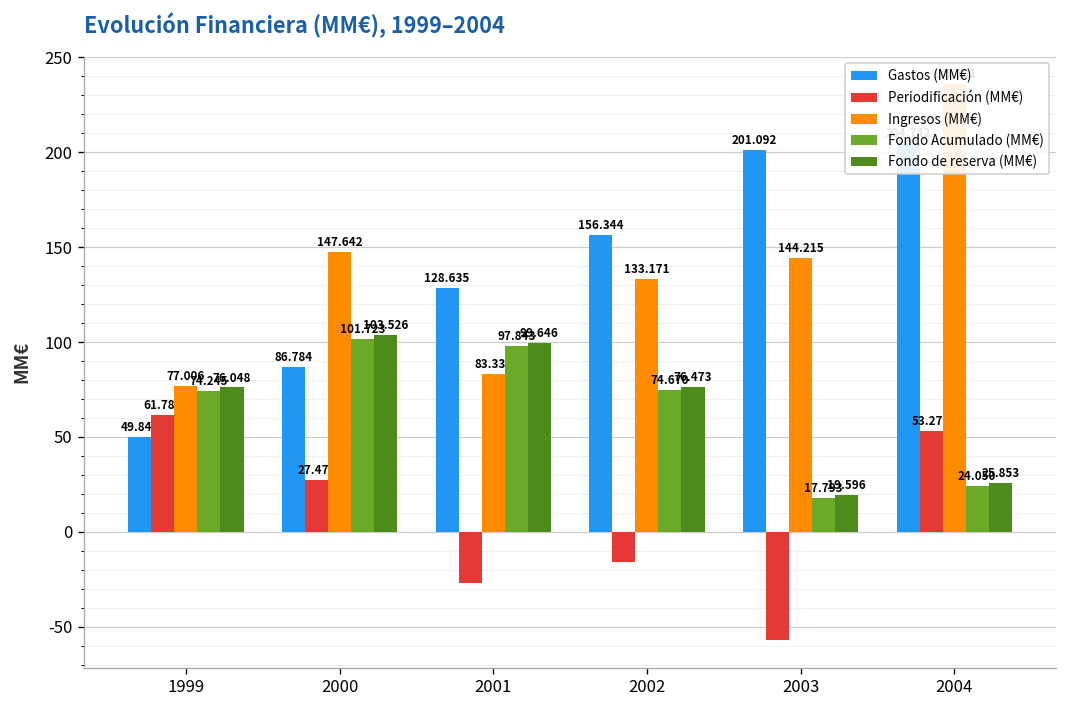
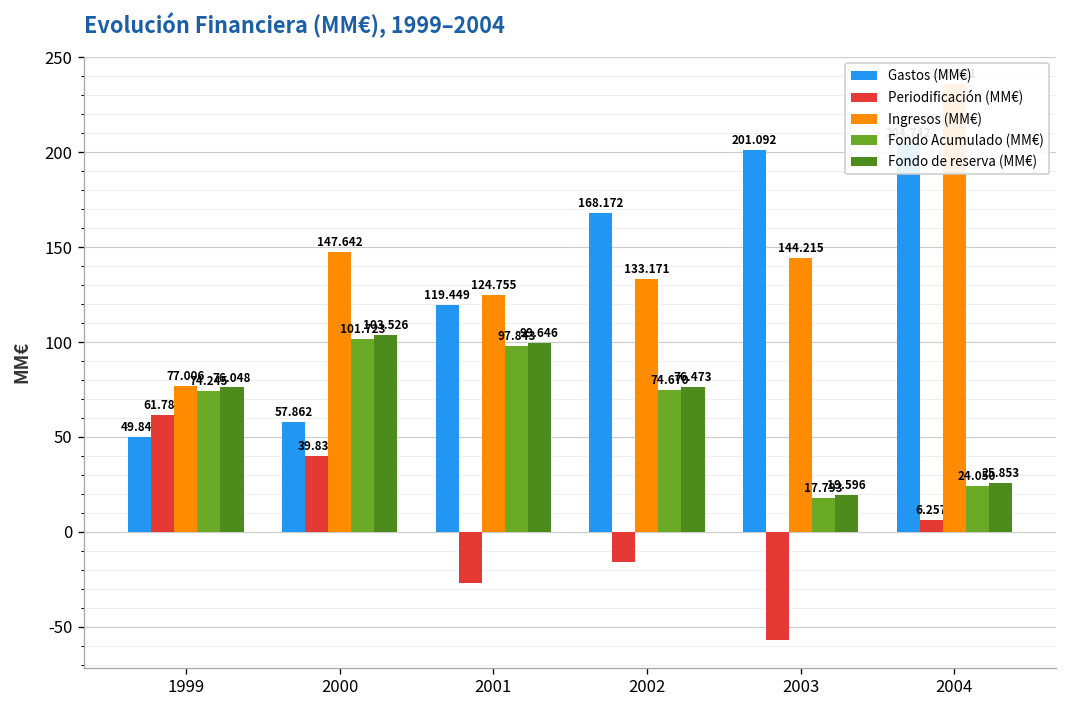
Gastos (MM€), 2000: 86.784 -> 57.862
Periodificación (MM€), 2000: 27.478 -> 39.830
Gastos (MM€), 2001: 128.635 -> 119.449
Ingresos (MM€), 2001: 83.333 -> 124.755
Gastos (MM€), 2002: 156.344 -> 168.172
Periodificación (MM€), 2004: 53.279 -> 6.257
